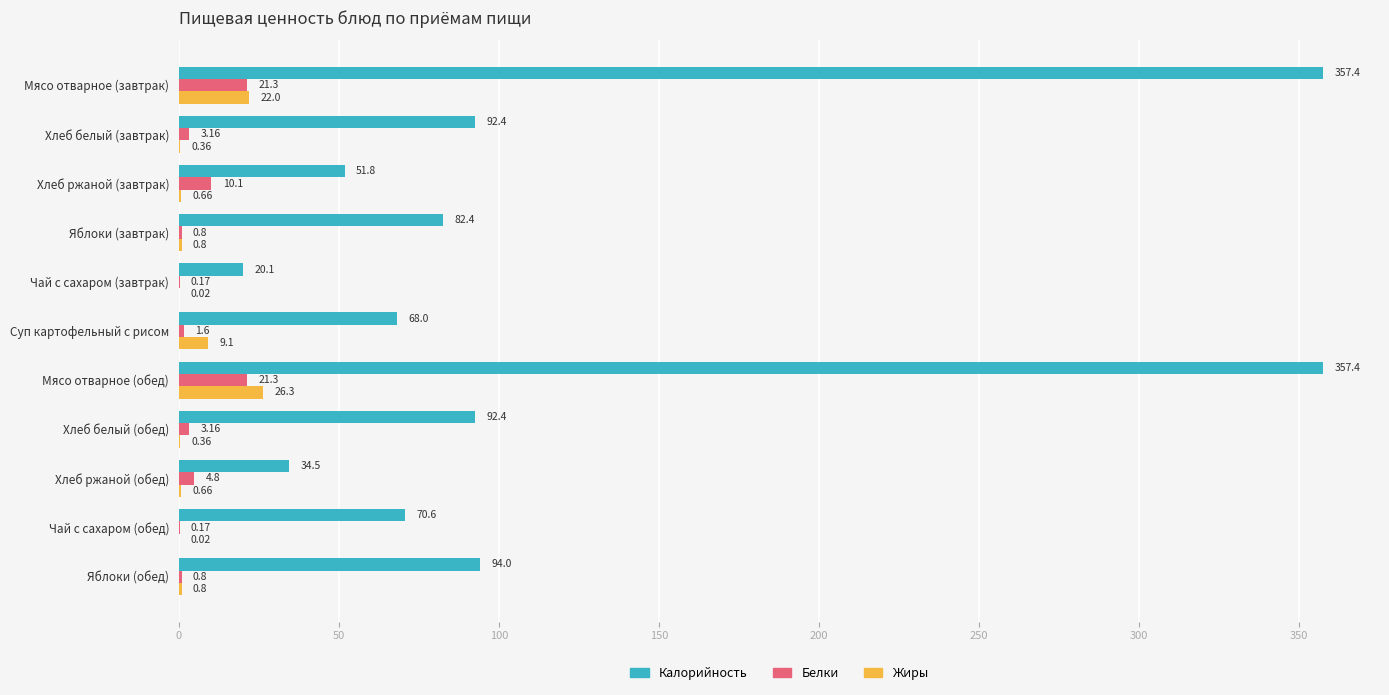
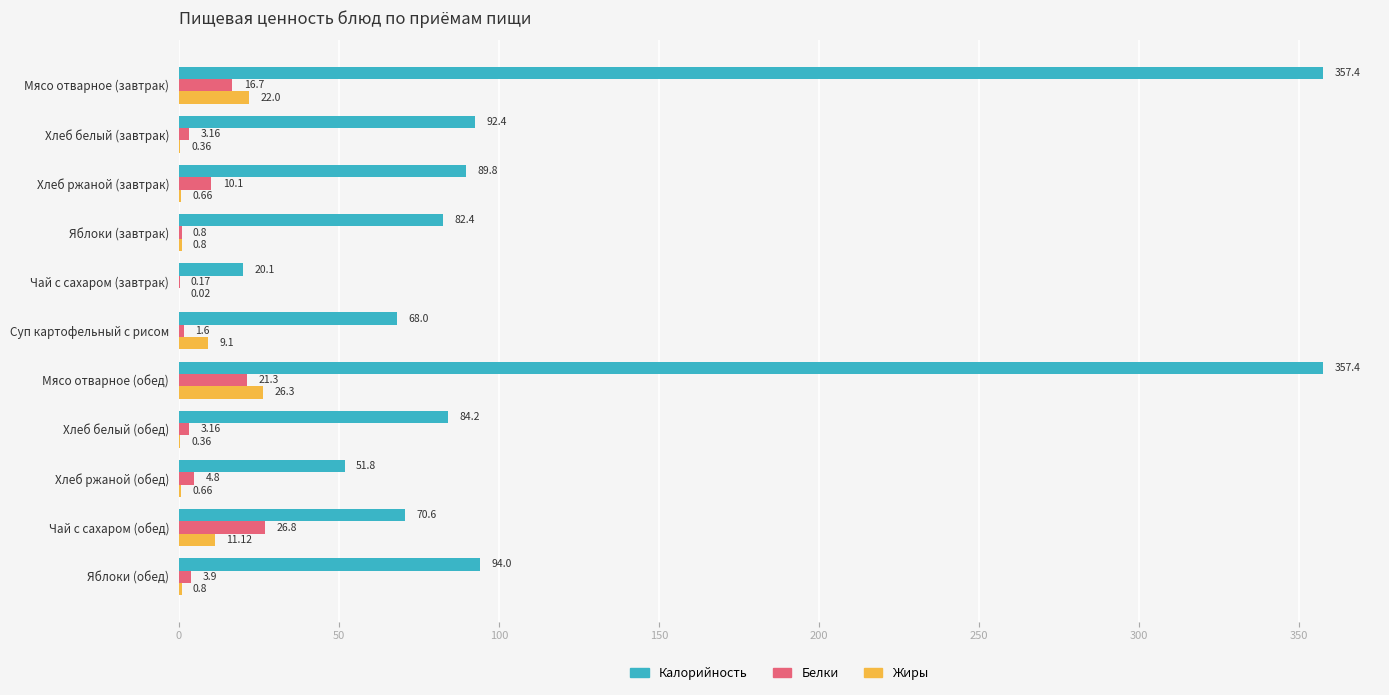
Белки, Мясо отварное (завтрак): 21.3 -> 16.7
Калорийность, Хлеб ржаной (завтрак): 51.8 -> 89.8
Калорийность, Хлеб белый (обед): 92.4 -> 84.2
Калорийность, Хлеб ржаной (обед): 34.5 -> 51.8
Белки, Чай с сахаром (обед): 0.17 -> 26.8
Жиры, Чай с сахаром (обед): 0.02 -> 11.12
Белки, Яблоки (обед): 0.8 -> 3.9
